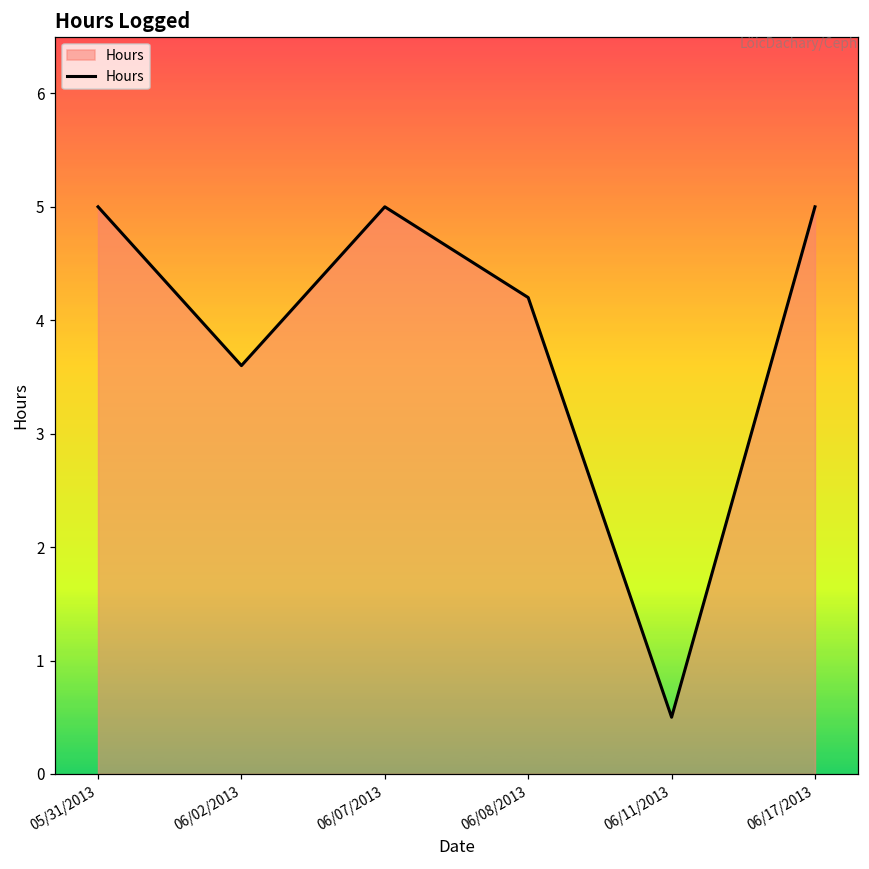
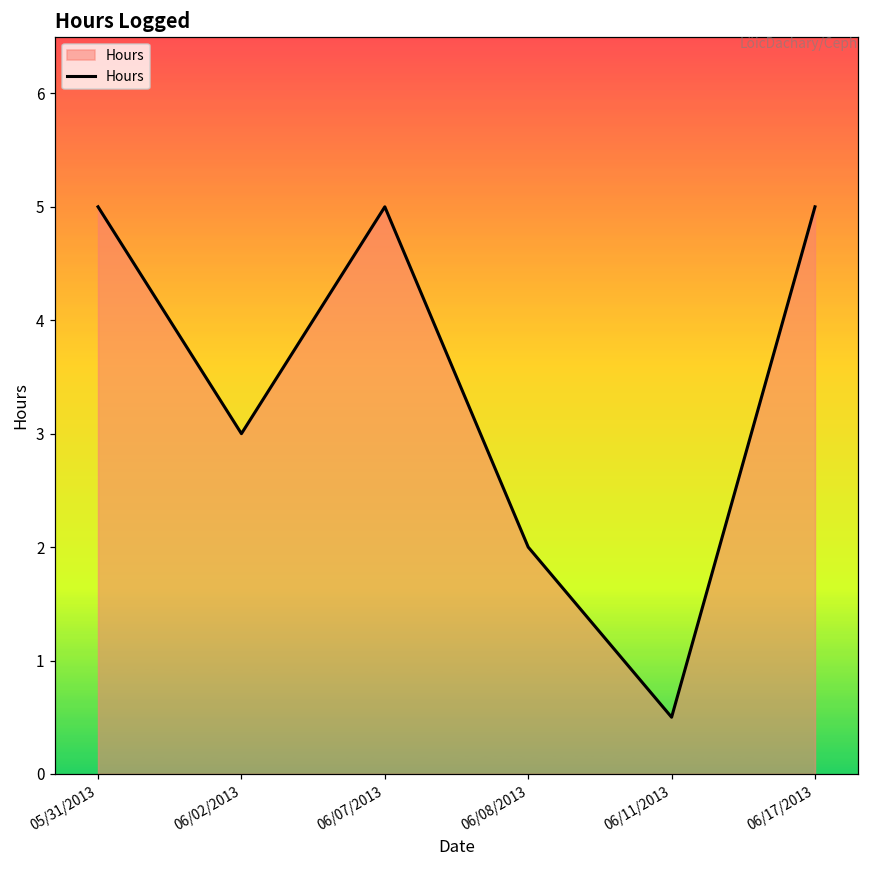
06/02/2013: 3.6 -> 3.0
06/08/2013: 4.2 -> 2.0
